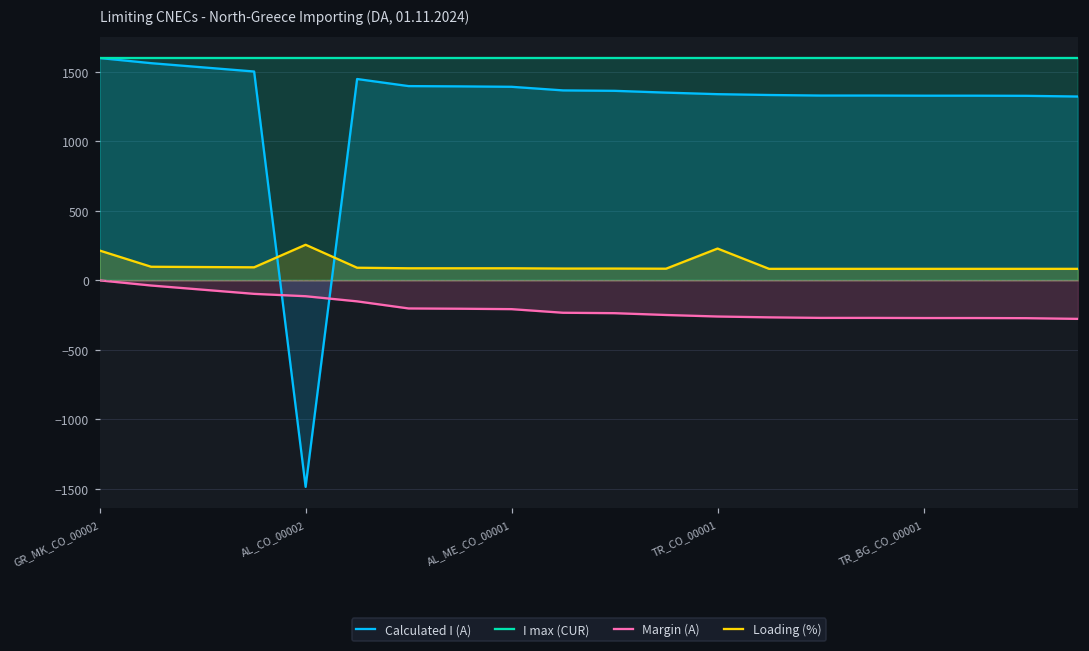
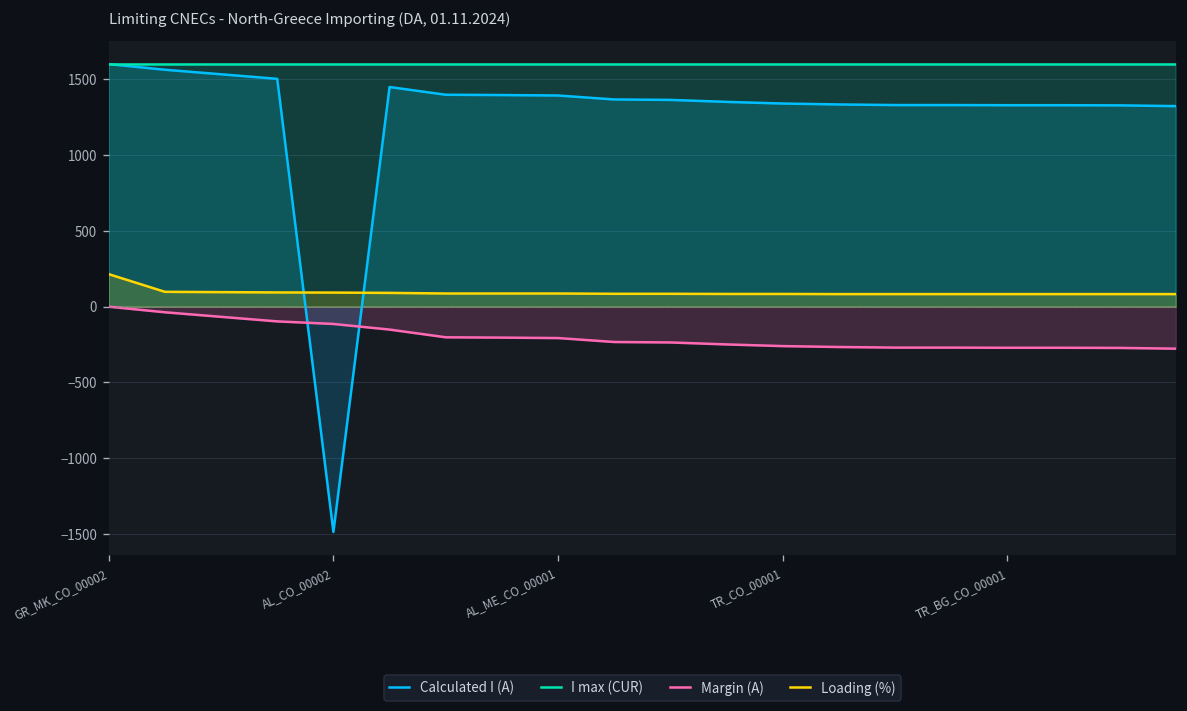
Loading (%), AL_CO_00002: 260 -> 90
Loading (%), TR_CO_00001: 230 -> 80
